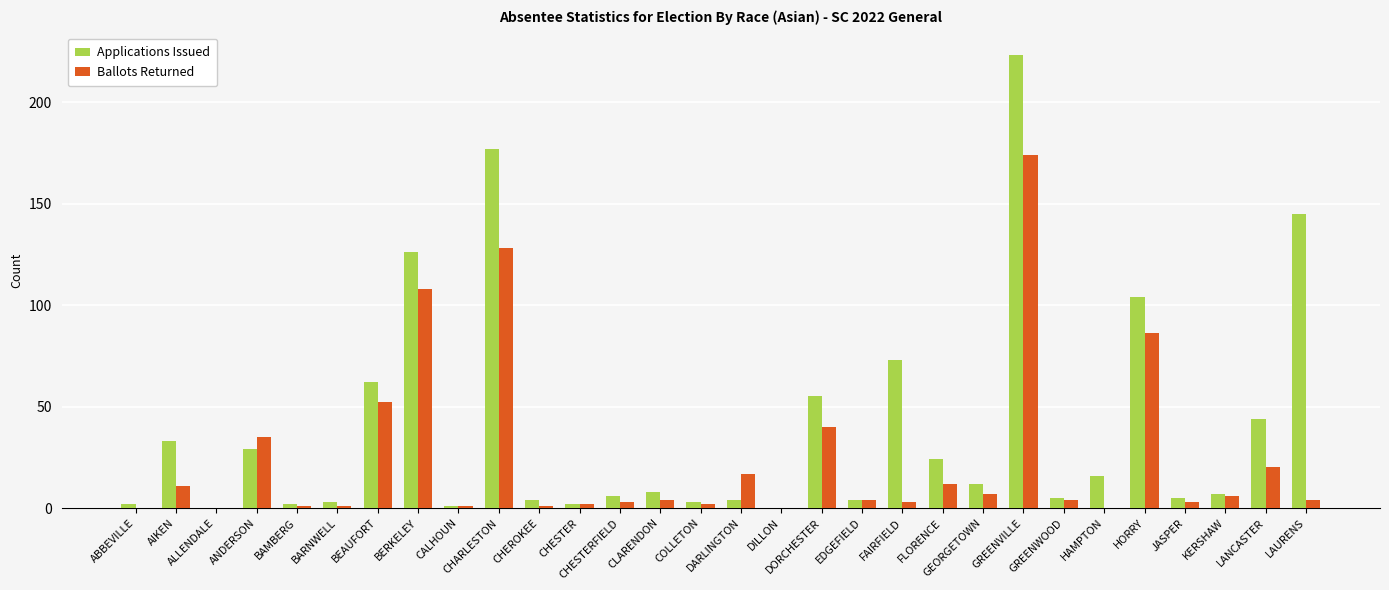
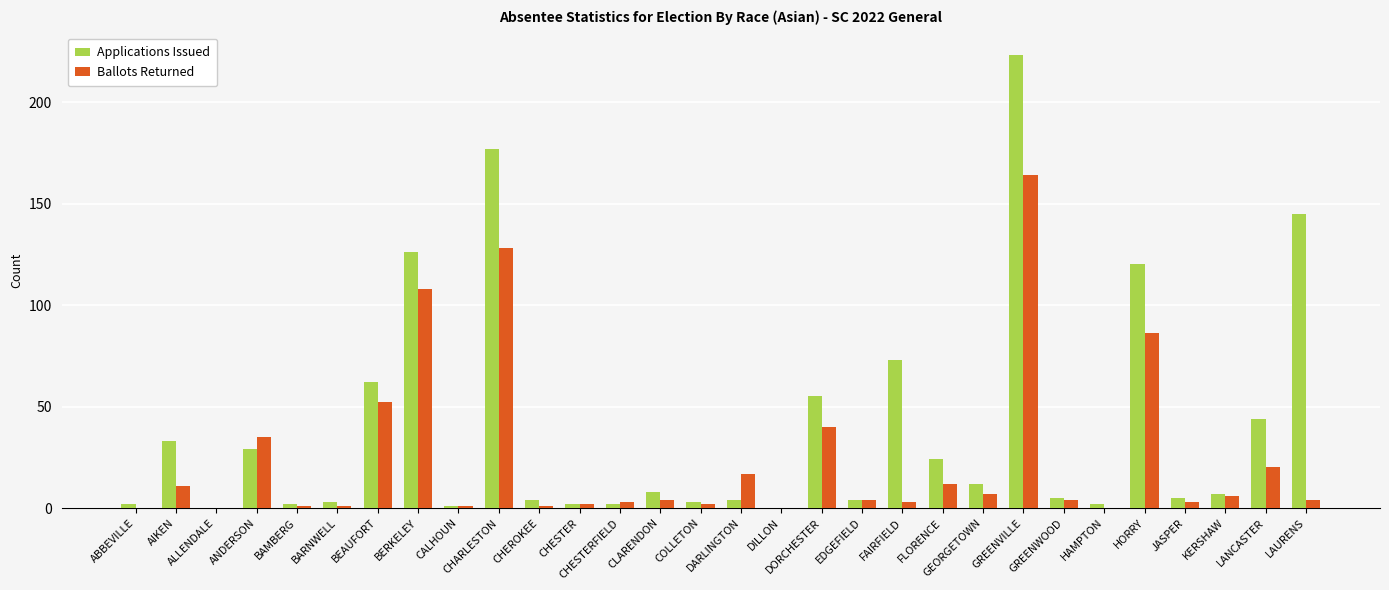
Applications Issued, CHESTERFIELD: 6 -> 2
Ballots Returned, GREENVILLE: 174 -> 164
Applications Issued, HAMPTON: 16 -> 2
Applications Issued, HORRY: 104 -> 120
